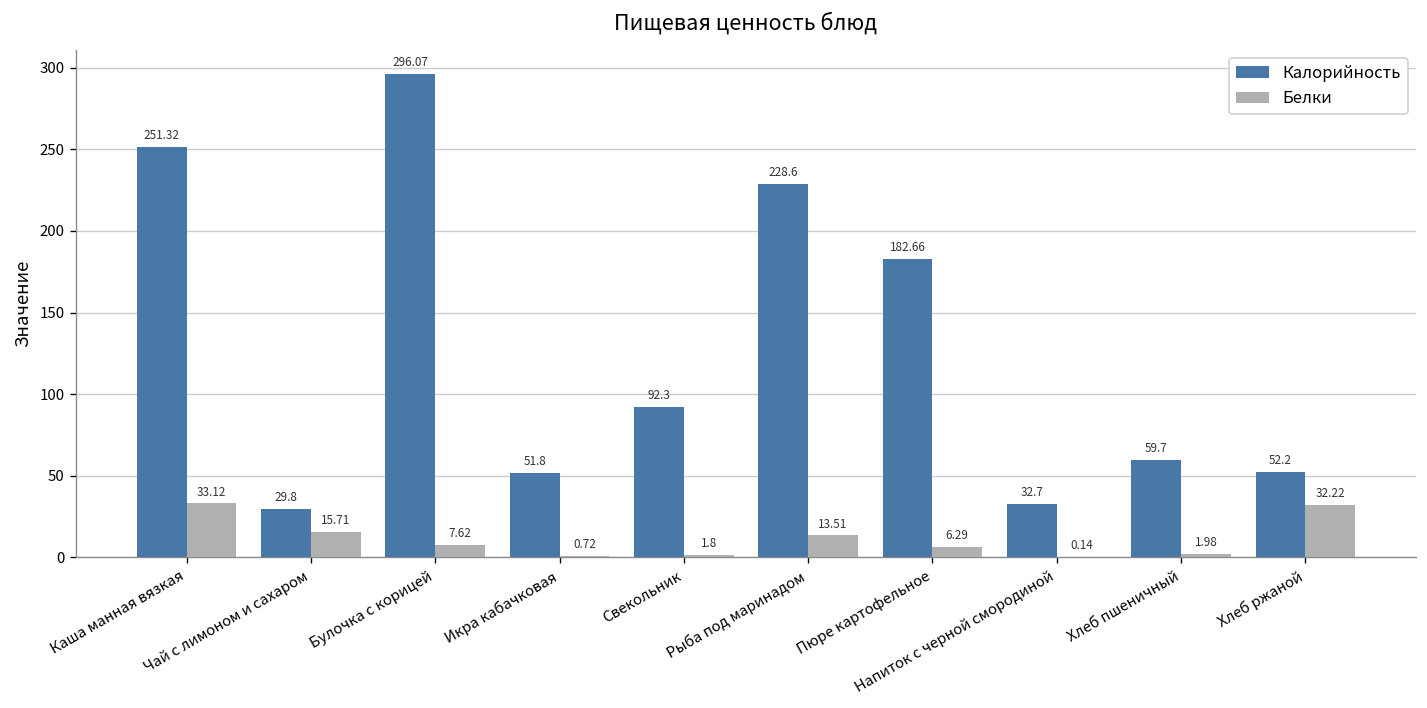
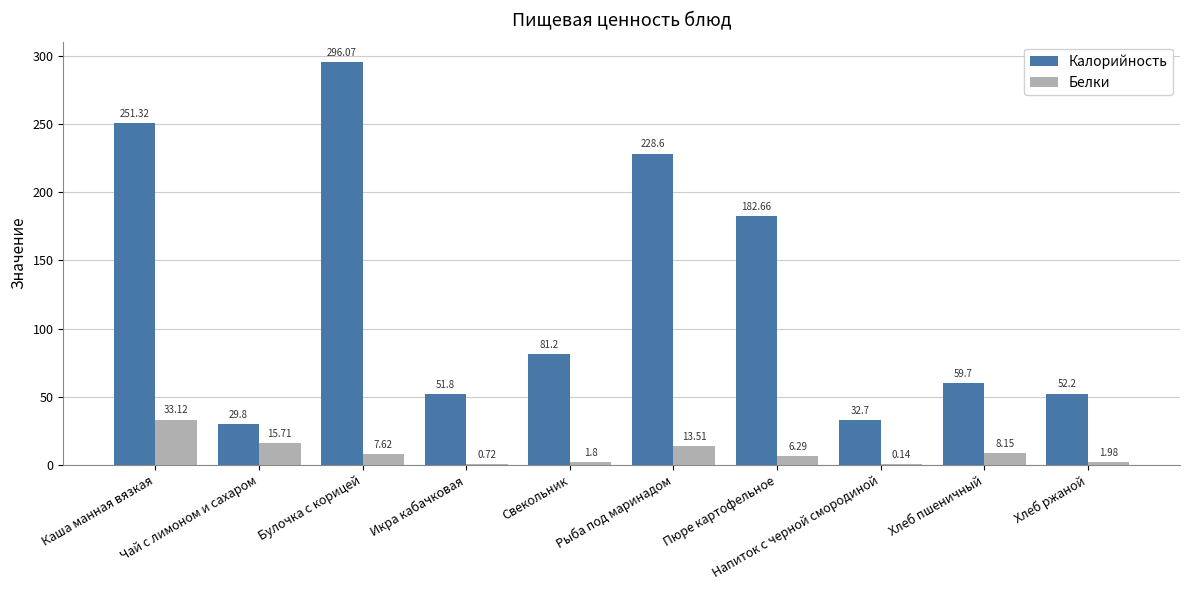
Калорийность, Свекольник: 92.3 -> 81.2
Белки, Хлеб пшеничный: 1.98 -> 8.15
Белки, Хлеб ржаной: 32.22 -> 1.98
